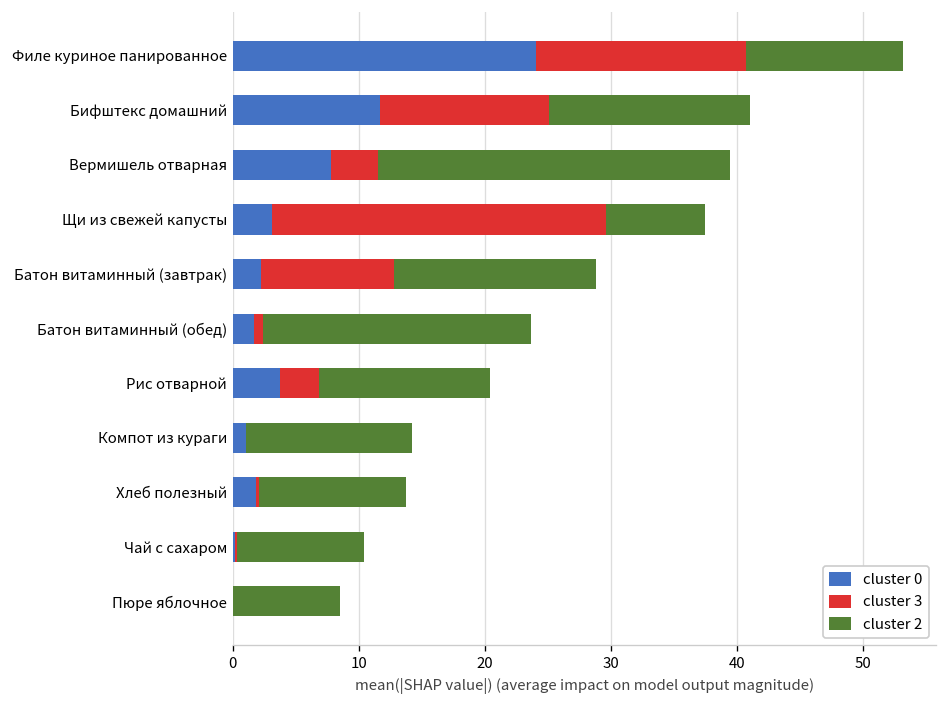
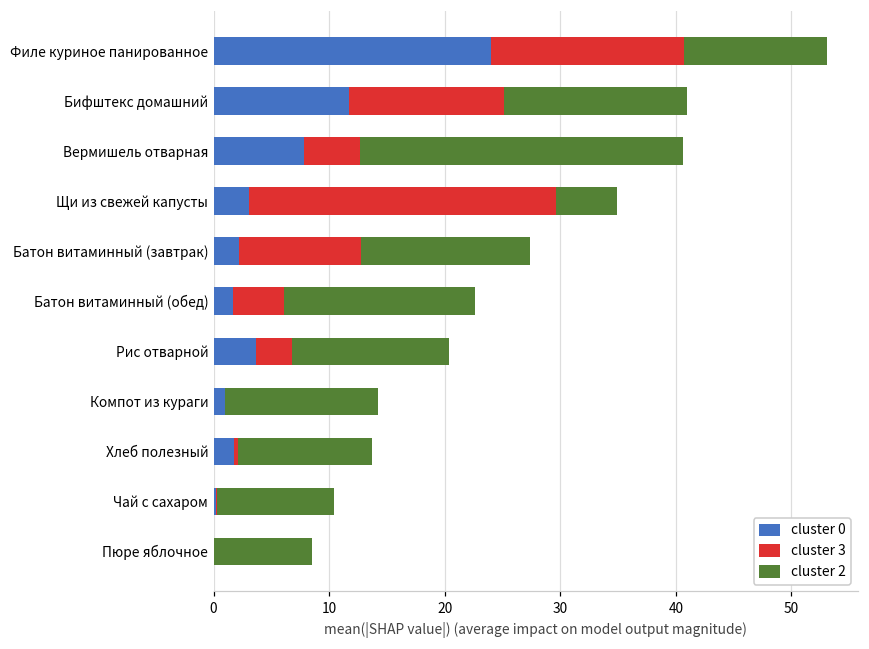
cluster 3, Вермишель отварная: 3.7 -> 4.9
cluster 2, Щи из свежей капусты: 7.8 -> 5.3
cluster 2, Батон витаминный (завтрак): 16.0 -> 14.6
cluster 3, Батон витаминный (обед): 0.7 -> 4.4
cluster 2, Батон витаминный (обед): 21.2 -> 16.5
